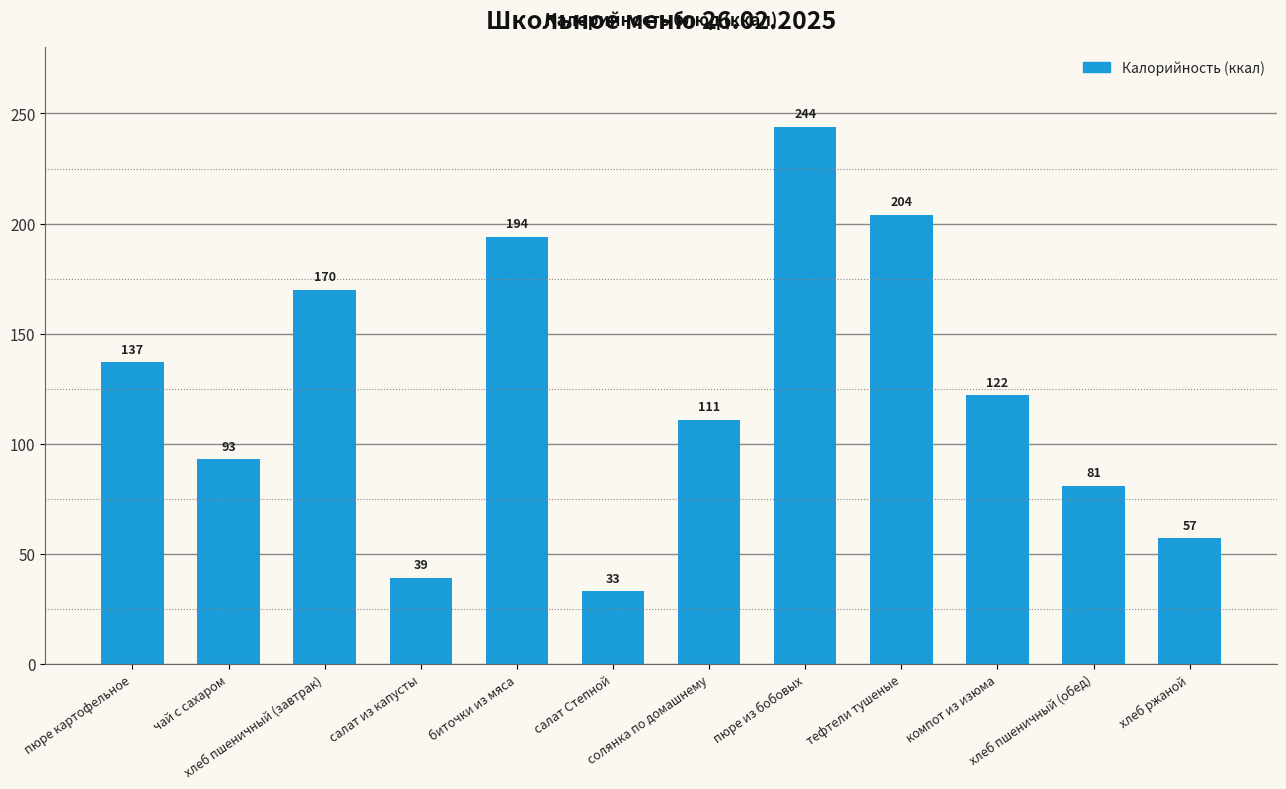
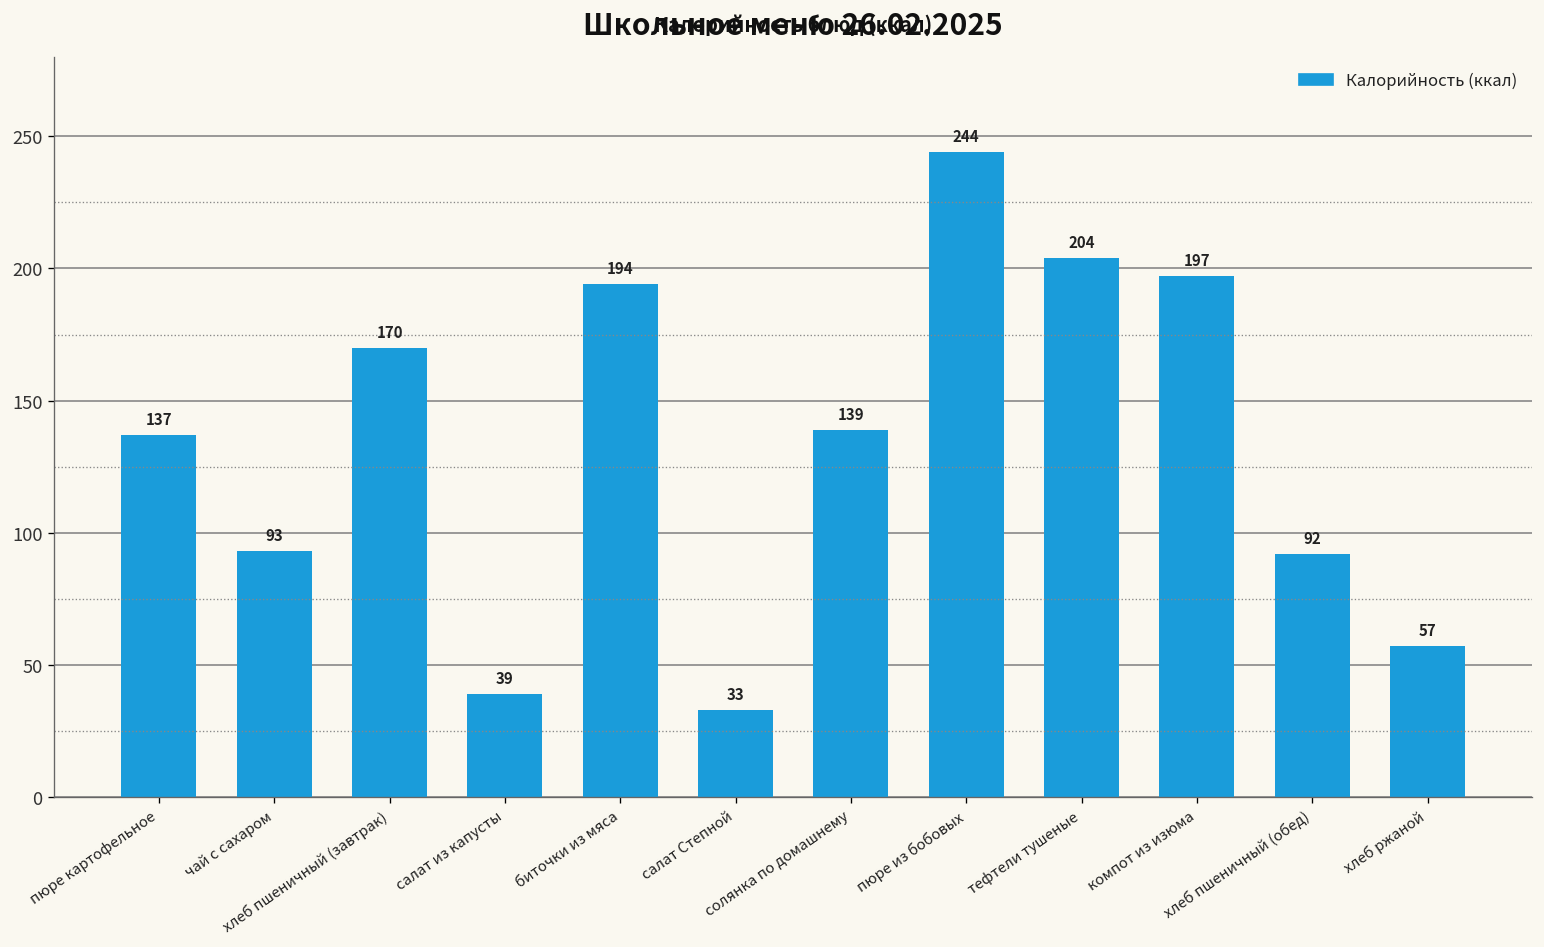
солянка по домашнему: 111 -> 139
компот из изюма: 122 -> 197
хлеб пшеничный (обед): 81 -> 92
